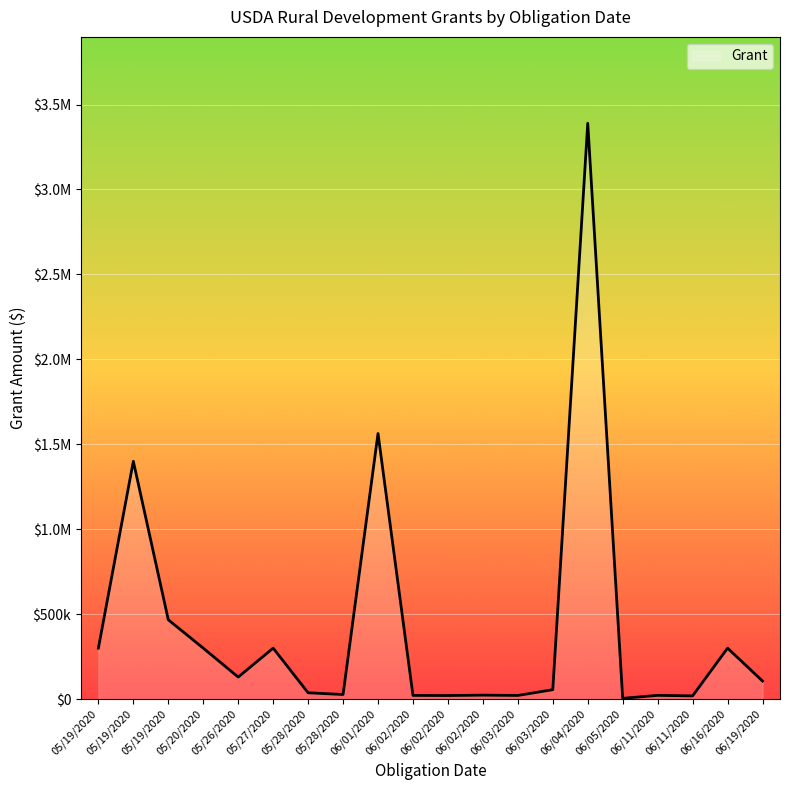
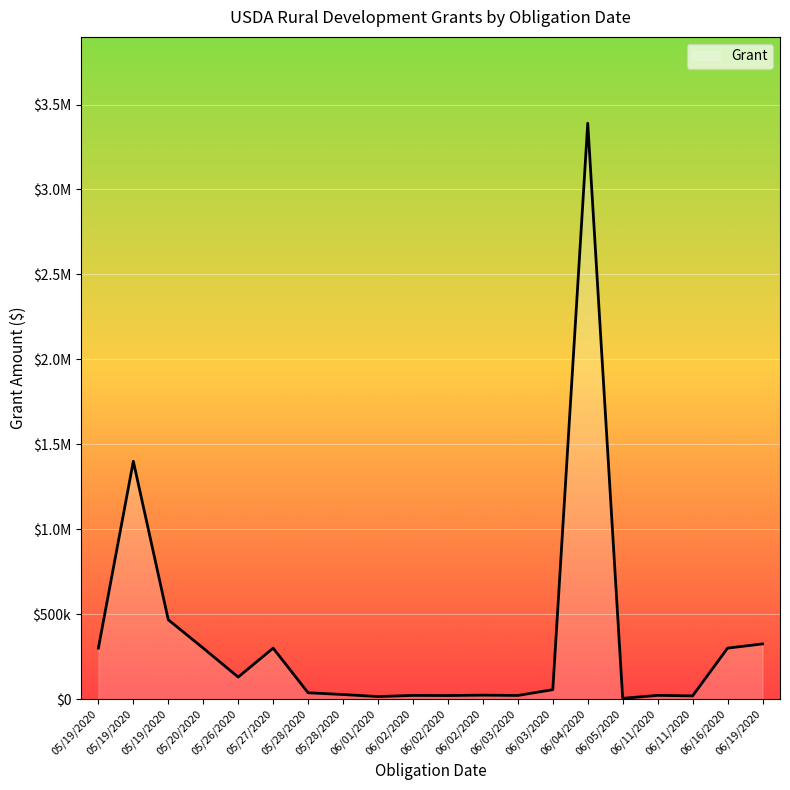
06/01/2020: $1560000 -> $20000
06/19/2020: $110000 -> $330000
